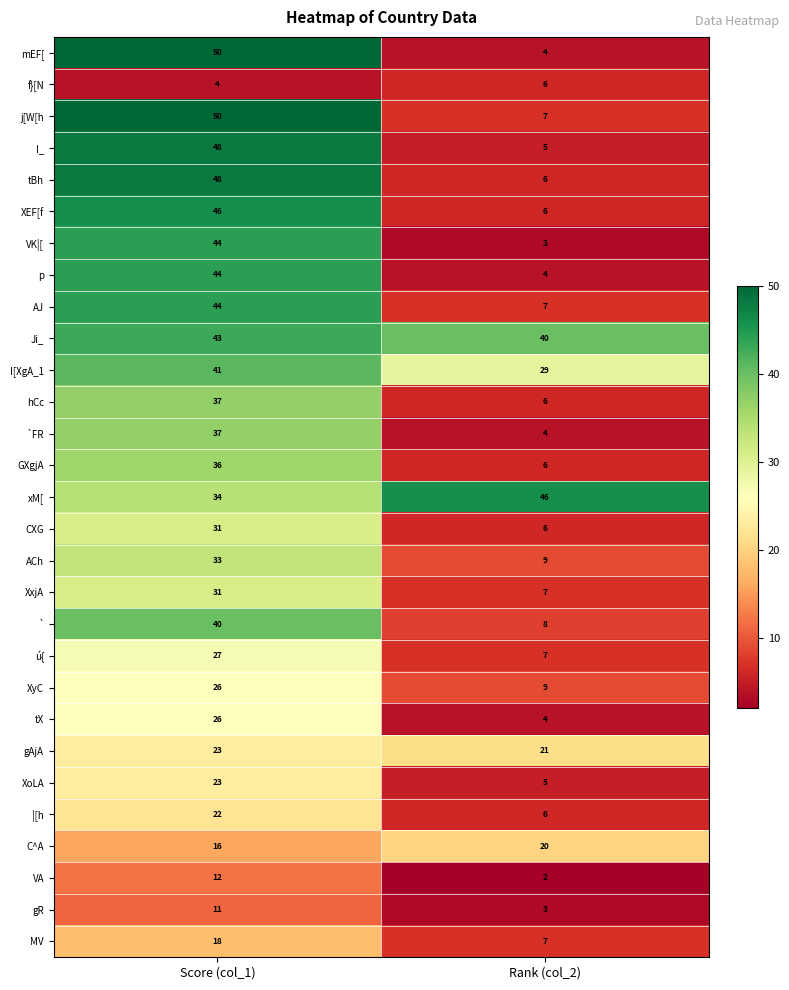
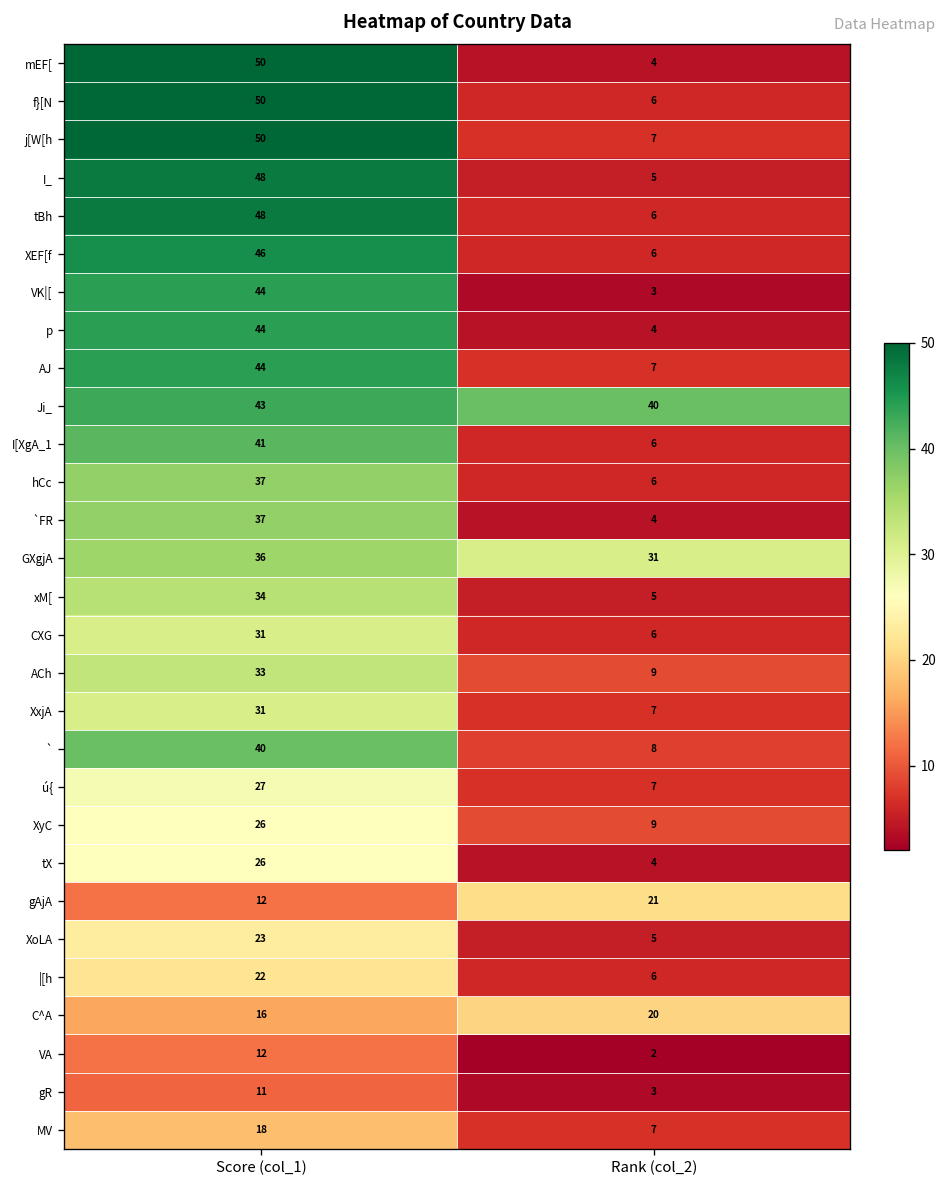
f}[N, Score (col_1): 4 -> 50
I[XgA_1, Rank (col_2): 29 -> 6
GXgjA, Rank (col_2): 6 -> 31
xM[, Rank (col_2): 46 -> 5
gAjA, Score (col_1): 23 -> 12
